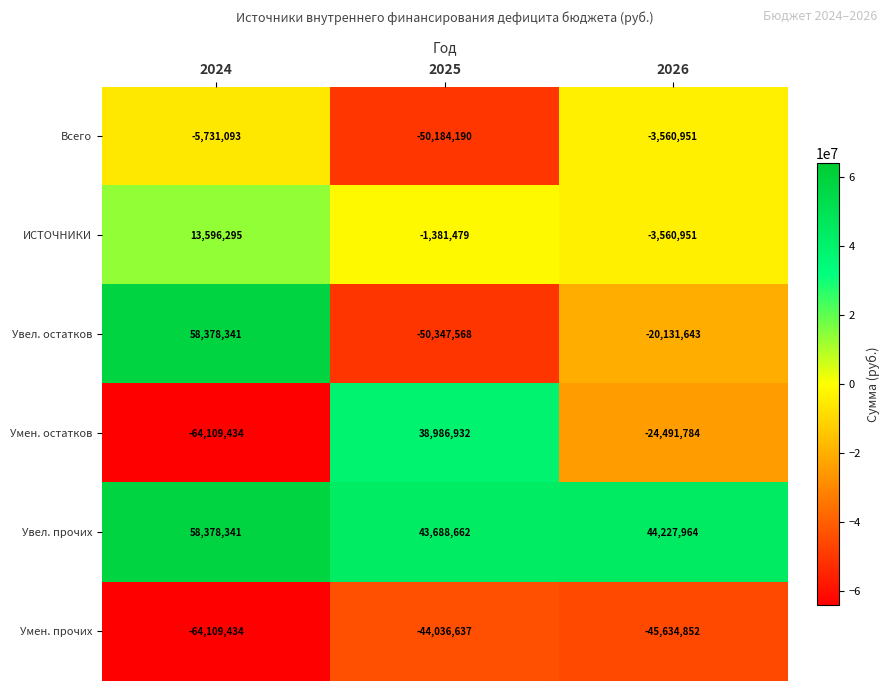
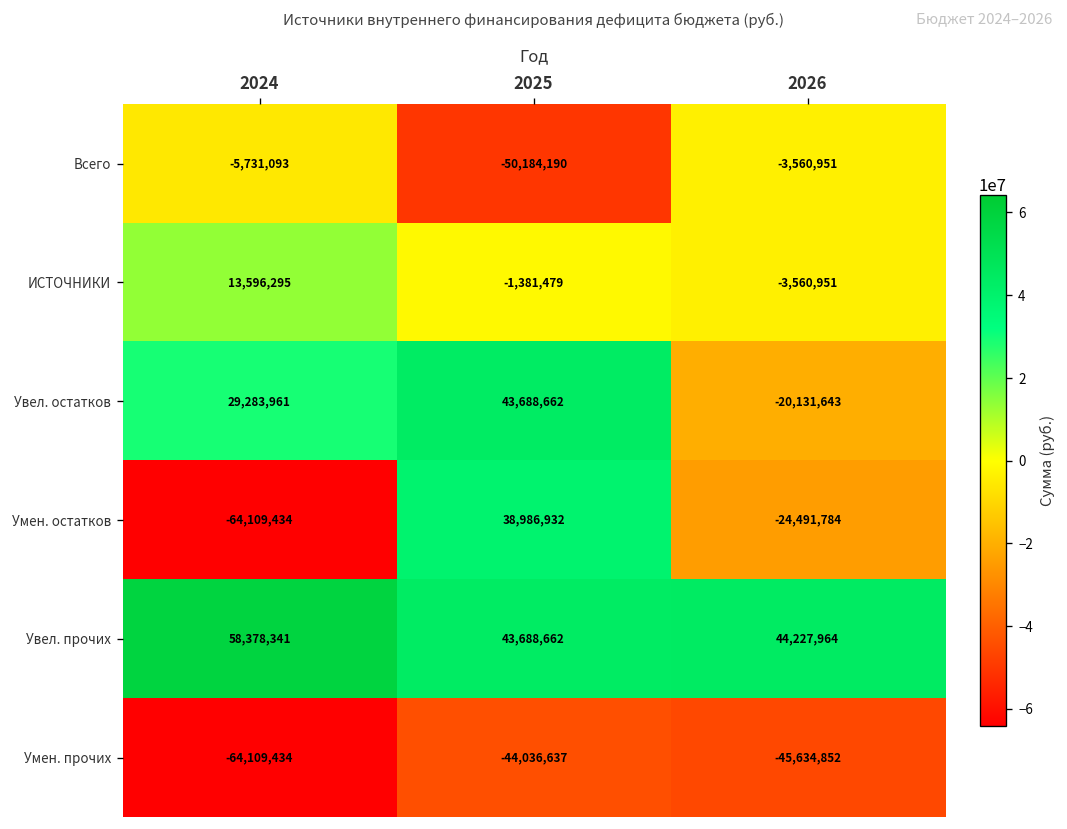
Увел. остатков, 2024: 58,378,341 -> 29,283,961
Увел. остатков, 2025: -50,347,568 -> 43,688,662
